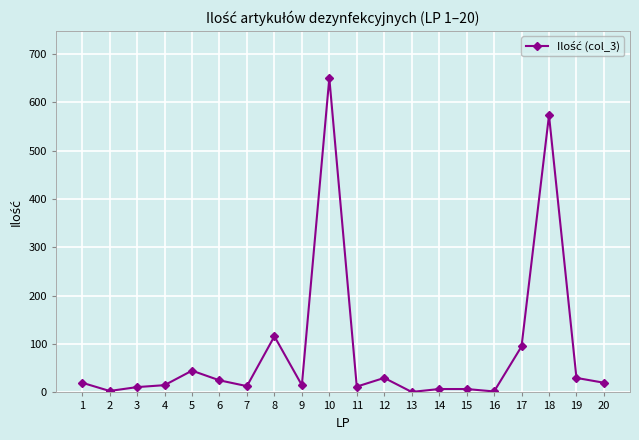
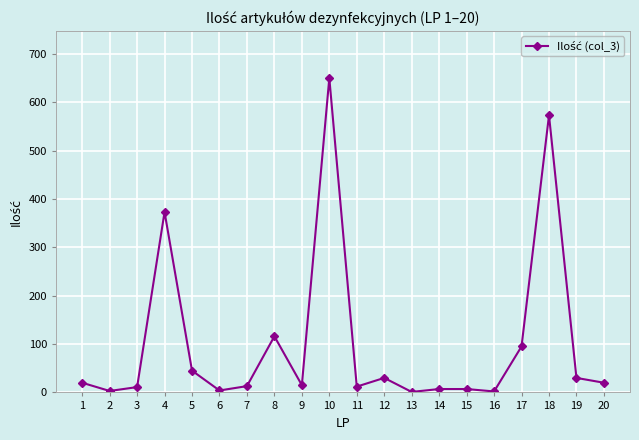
4: 20 -> 370
6: 30 -> 0
